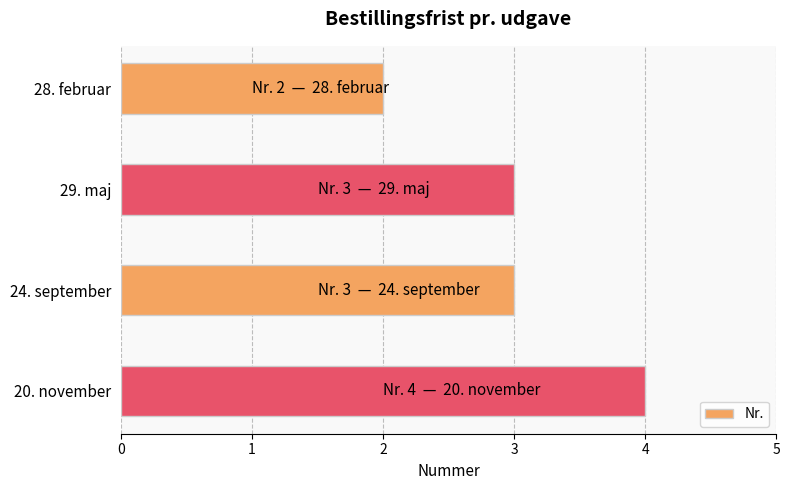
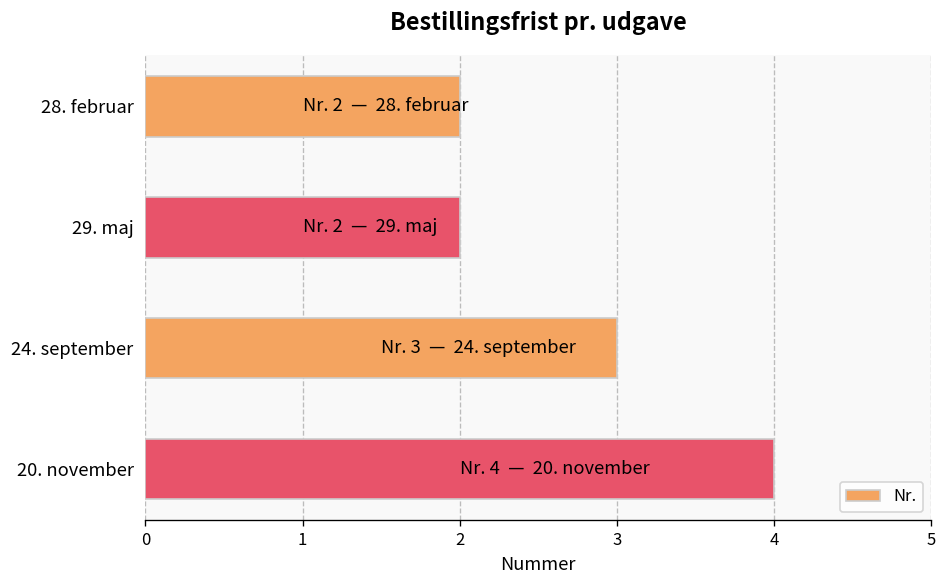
29. maj: 3 -> 2
